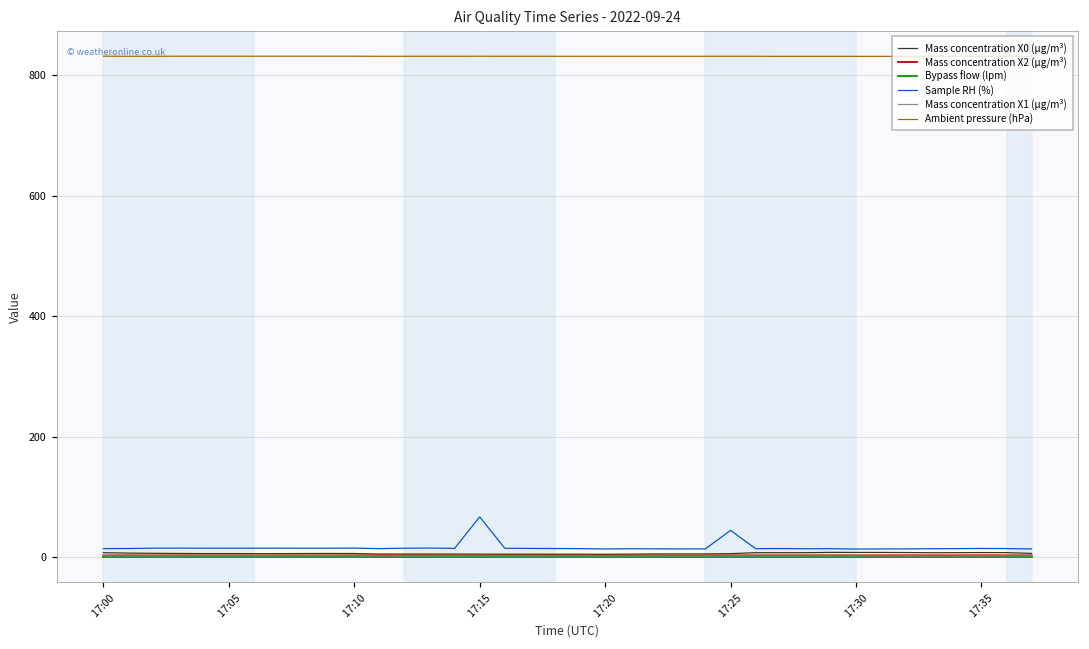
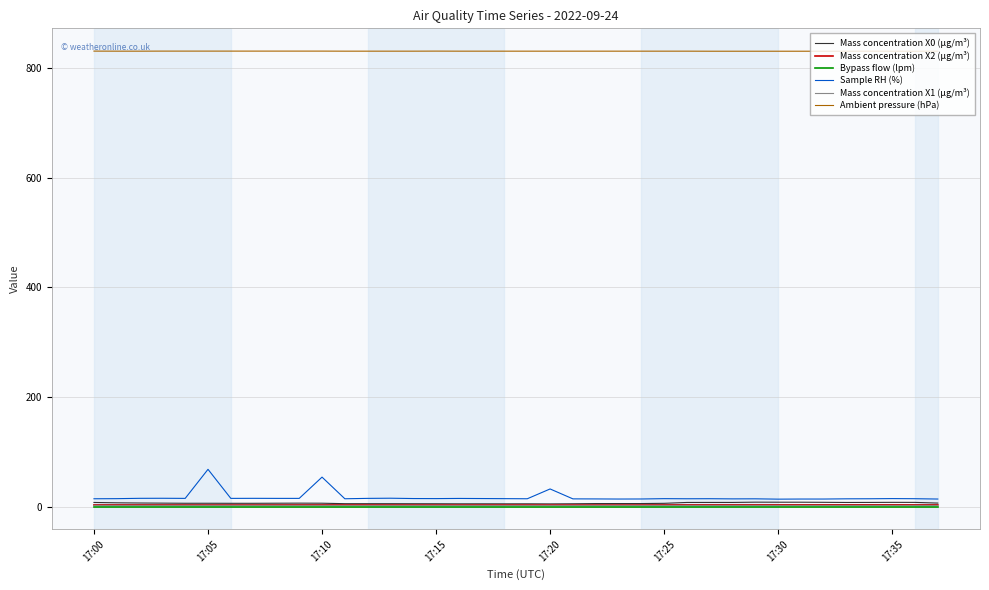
Sample RH (%), 17:05: 10 -> 70
Sample RH (%), 17:10: 20 -> 50
Sample RH (%), 17:15: 70 -> 10
Sample RH (%), 17:20: 10 -> 30
Sample RH (%), 17:25: 40 -> 10
